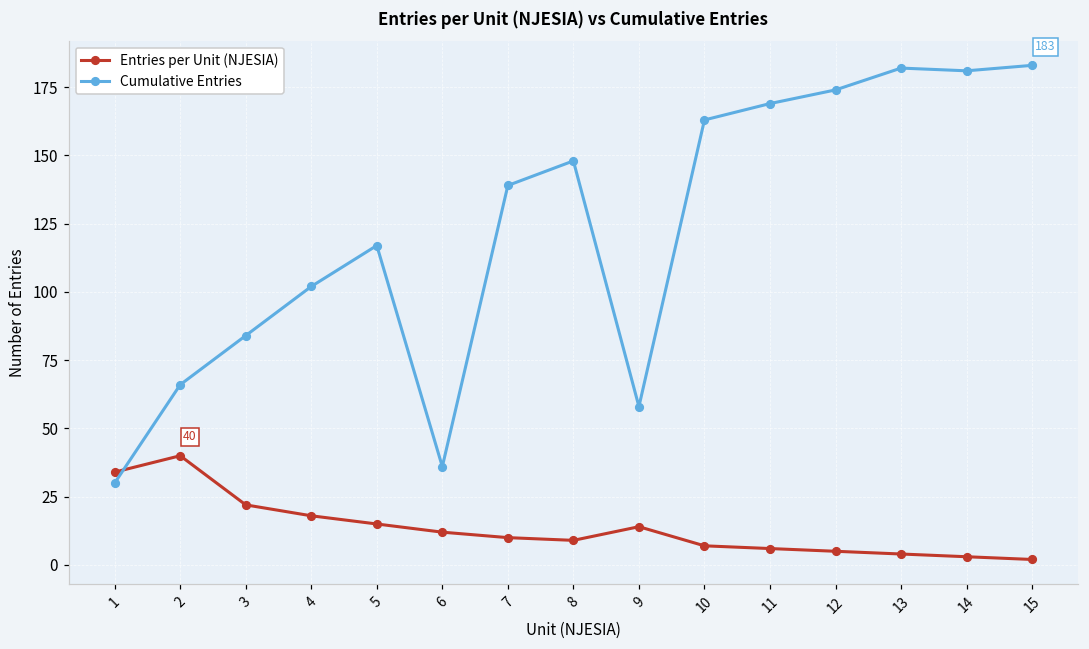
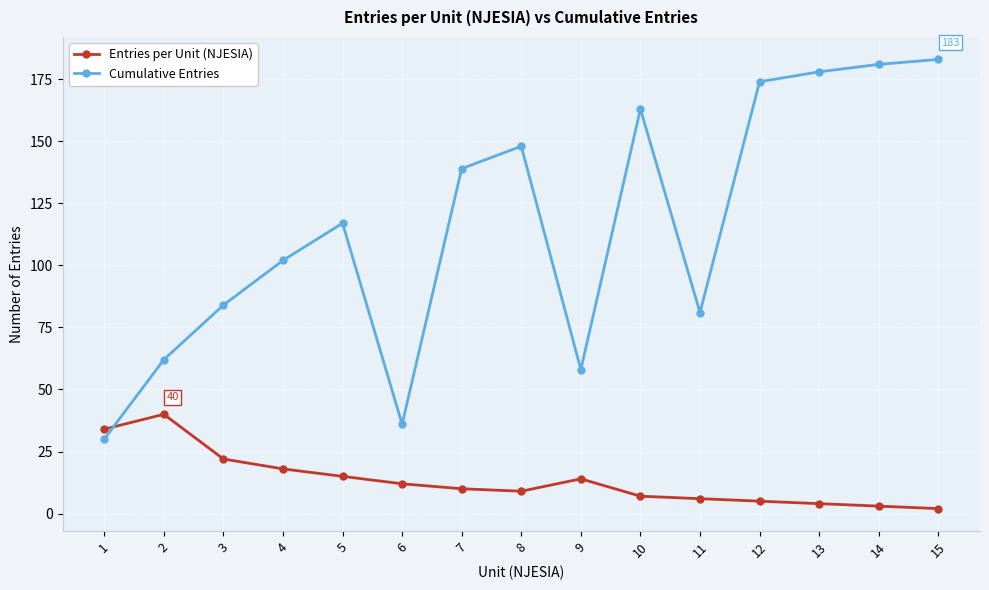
Cumulative Entries, 2: 66 -> 62
Cumulative Entries, 11: 169 -> 81
Cumulative Entries, 13: 182 -> 178
